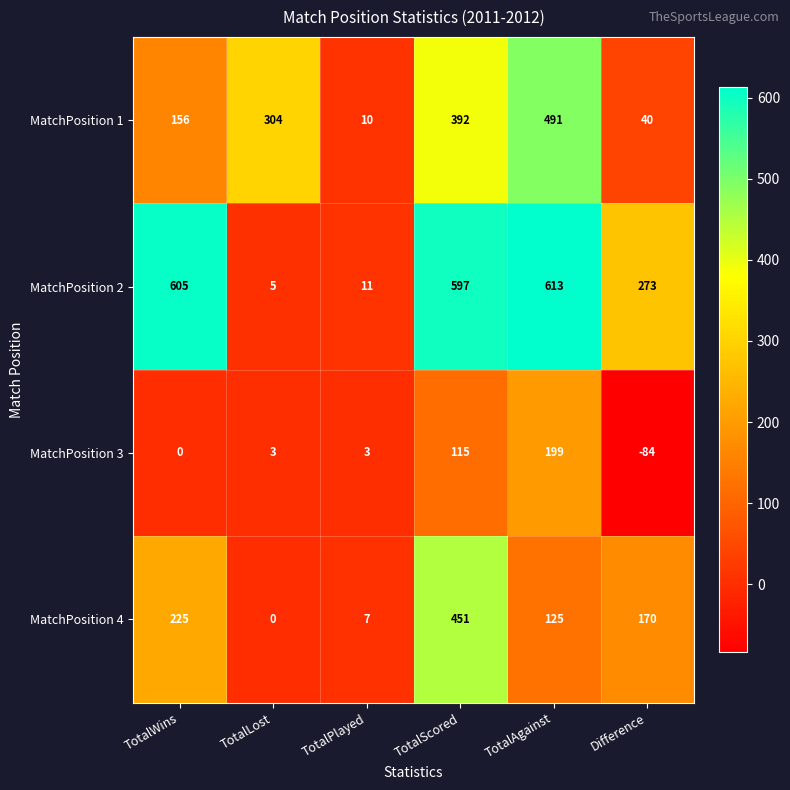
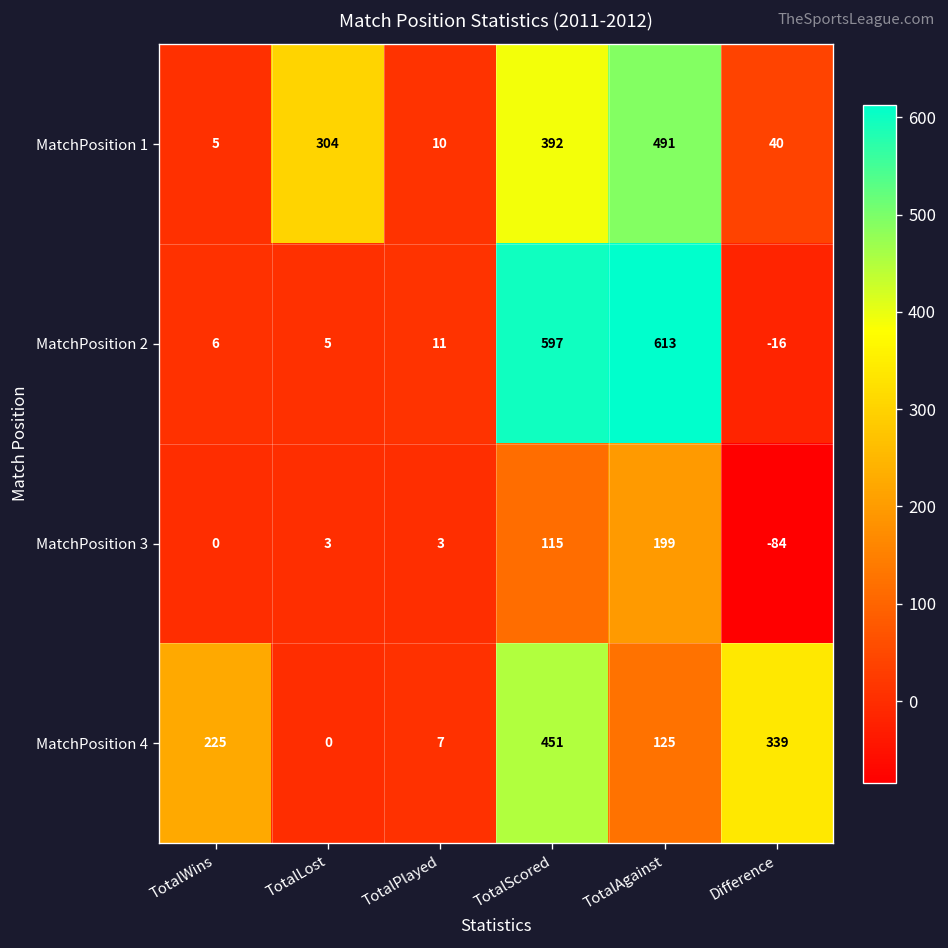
MatchPosition 1, TotalWins: 156 -> 5
MatchPosition 2, TotalWins: 605 -> 6
MatchPosition 2, Difference: 273 -> -16
MatchPosition 4, Difference: 170 -> 339
